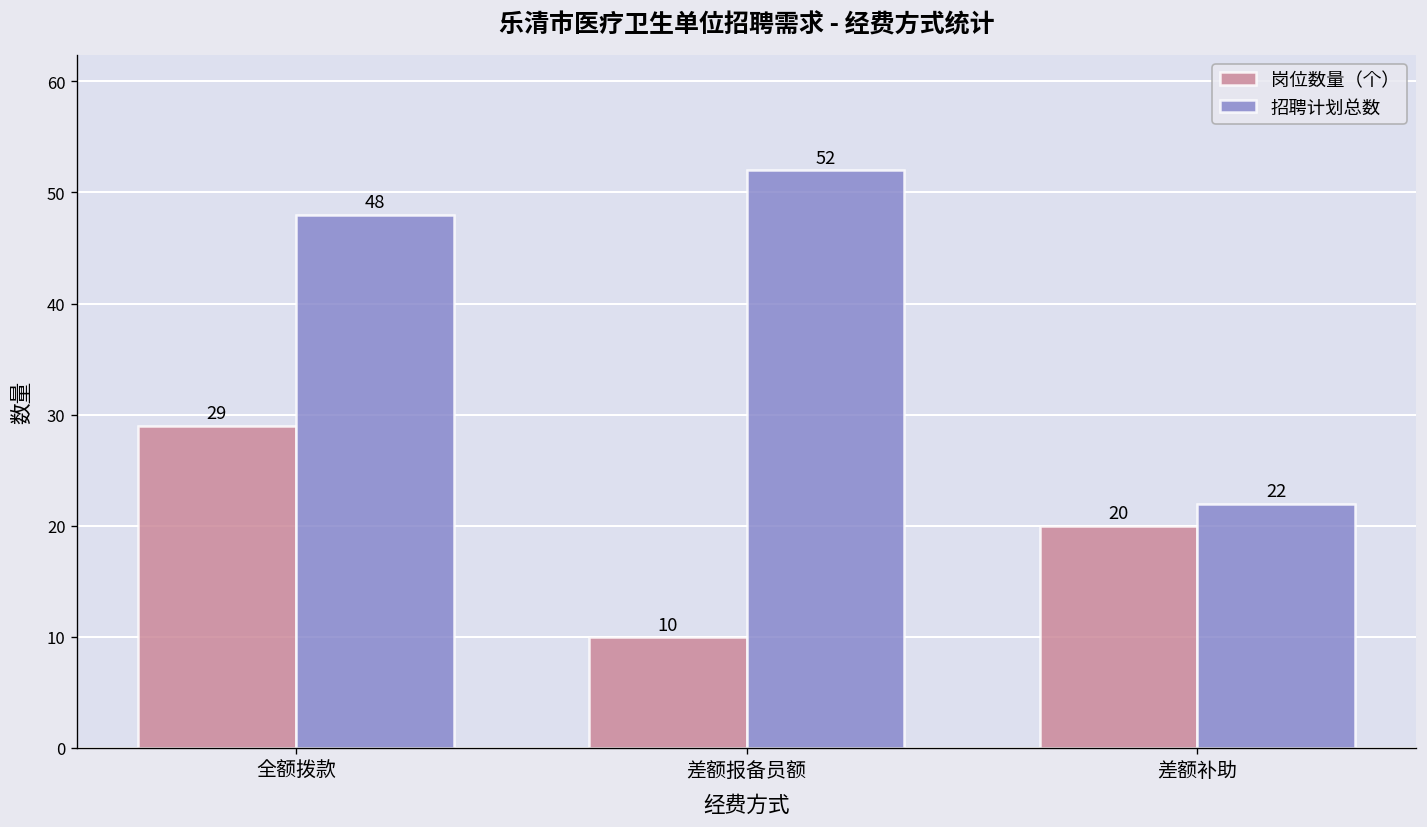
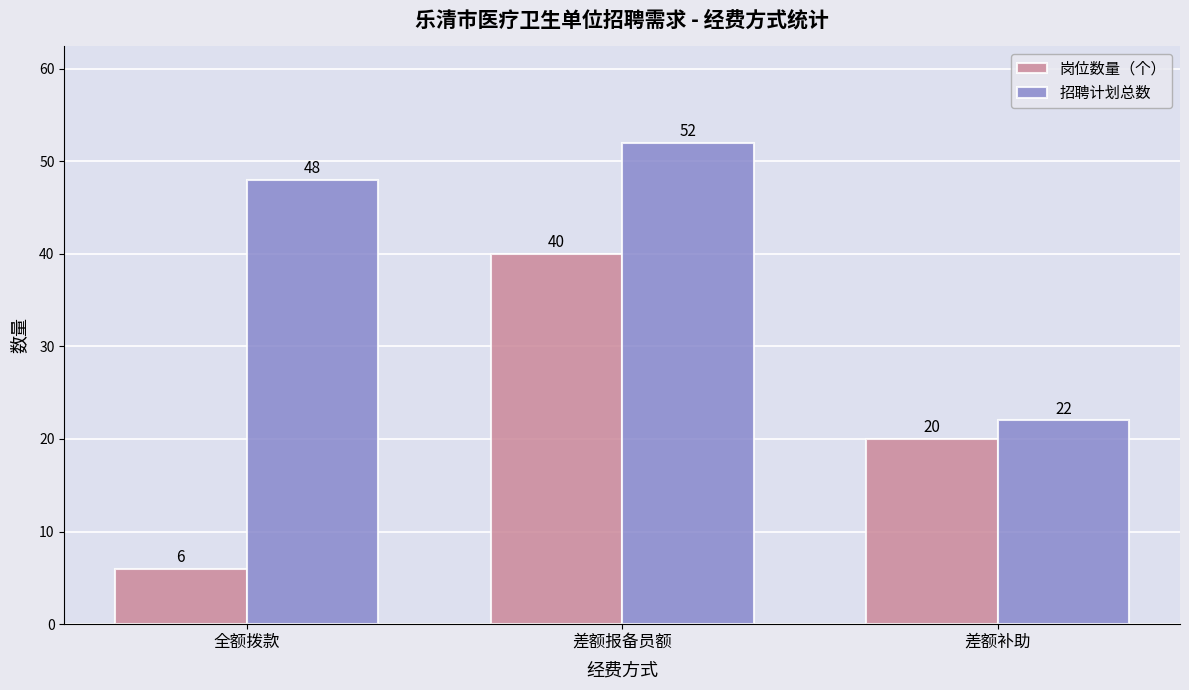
岗位数量（个）, 全额拨款: 29 -> 6
岗位数量（个）, 差额报备员额: 10 -> 40
